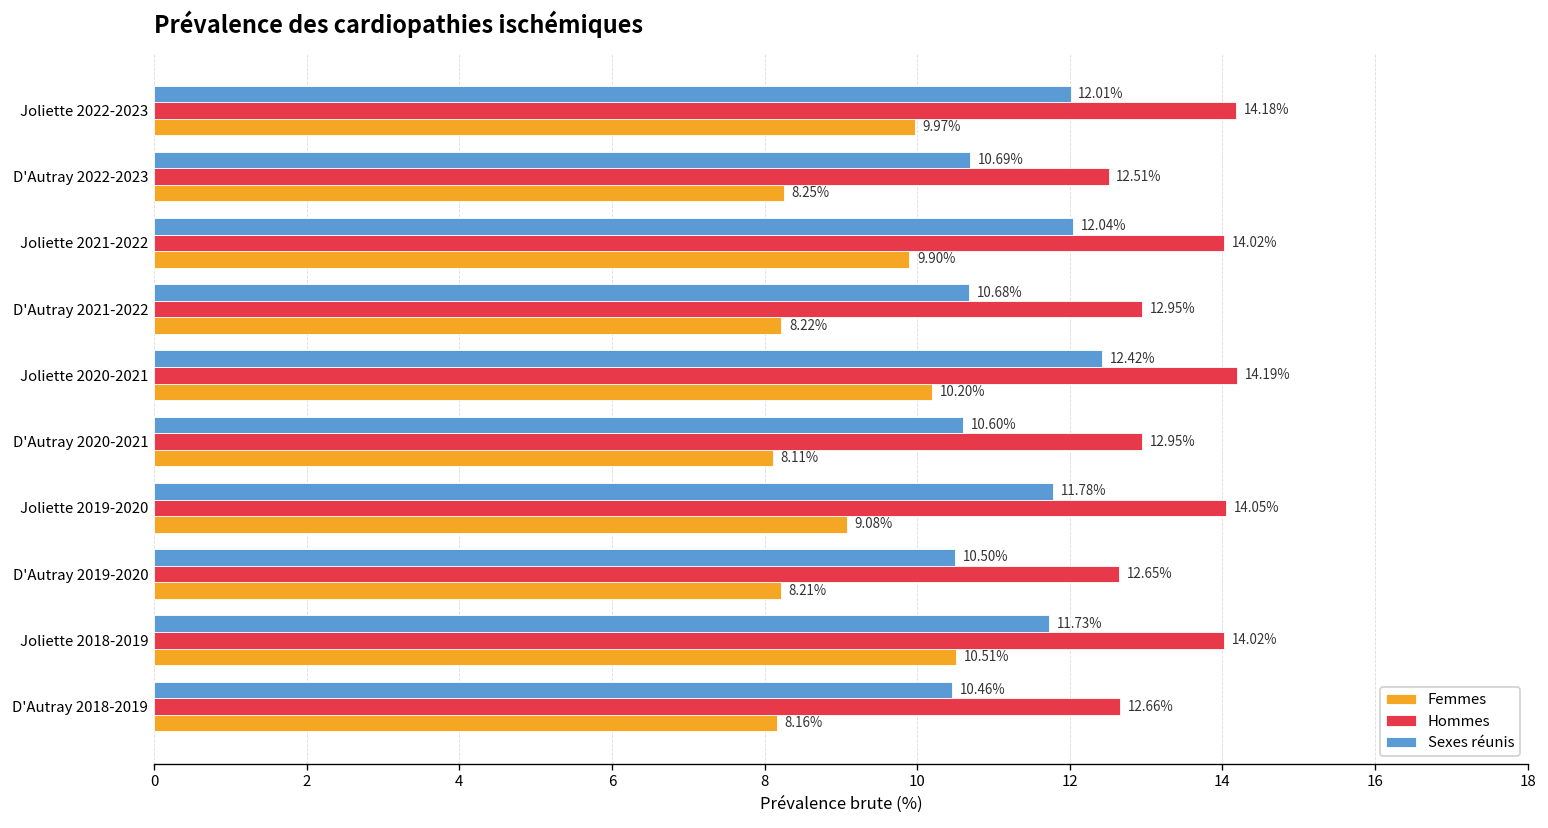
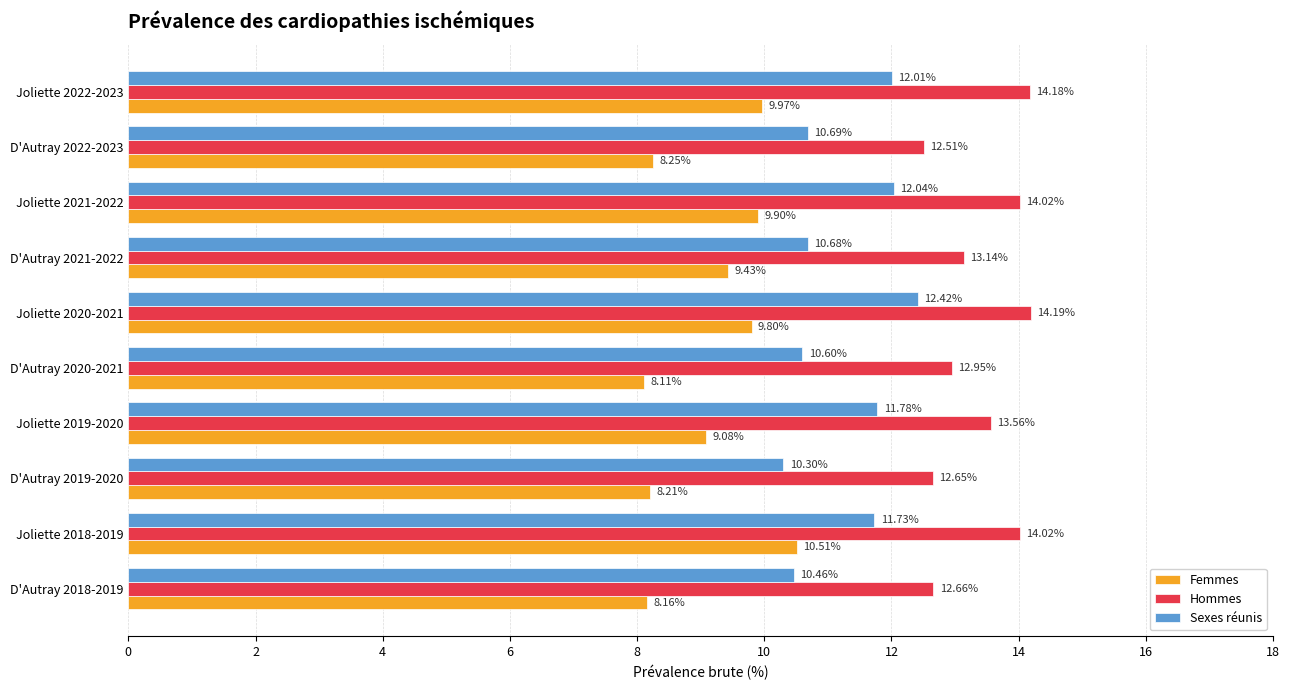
Hommes, D'Autray 2021-2022: 12.95% -> 13.14%
Femmes, D'Autray 2021-2022: 8.22% -> 9.43%
Femmes, Joliette 2020-2021: 10.20% -> 9.80%
Hommes, Joliette 2019-2020: 14.05% -> 13.56%
Sexes réunis, D'Autray 2019-2020: 10.50% -> 10.30%
